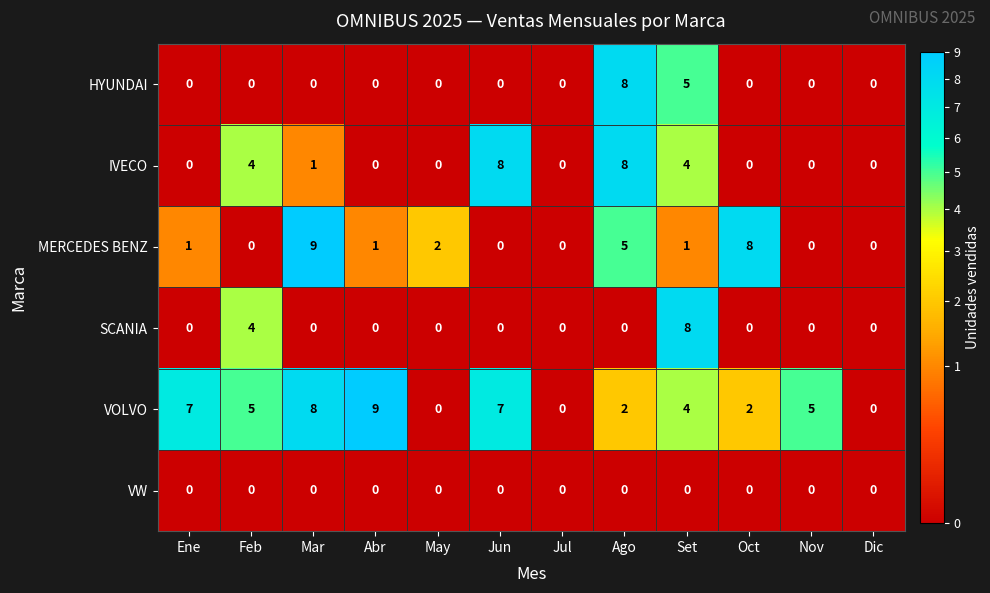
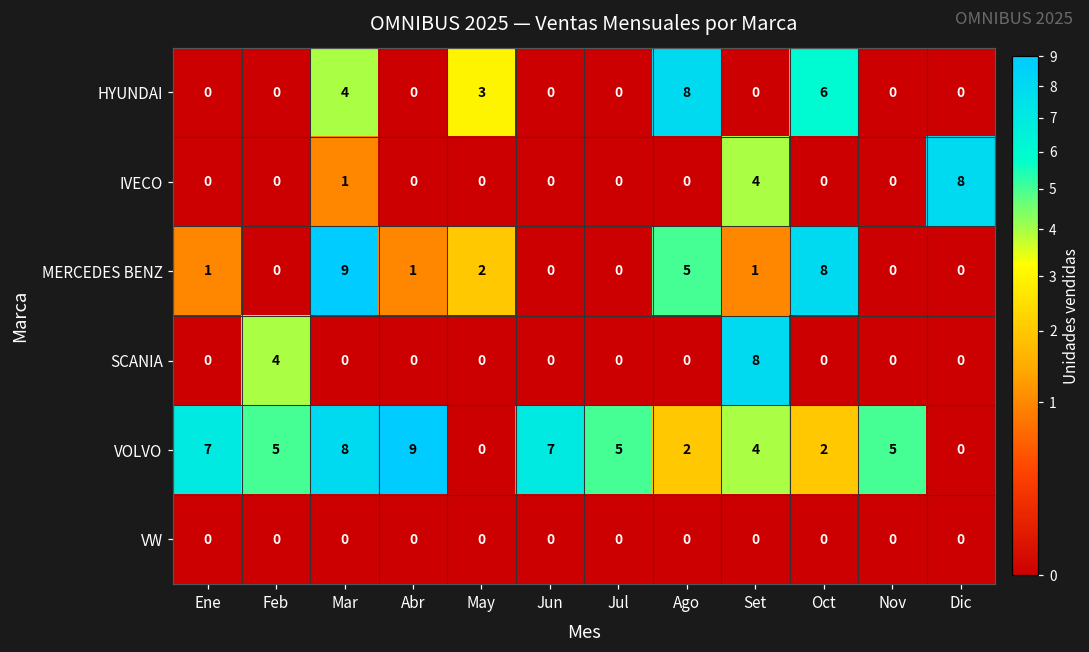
HYUNDAI, Mar: 0 -> 4
HYUNDAI, May: 0 -> 3
HYUNDAI, Set: 5 -> 0
HYUNDAI, Oct: 0 -> 6
IVECO, Feb: 4 -> 0
IVECO, Jun: 8 -> 0
IVECO, Ago: 8 -> 0
IVECO, Dic: 0 -> 8
VOLVO, Jul: 0 -> 5
